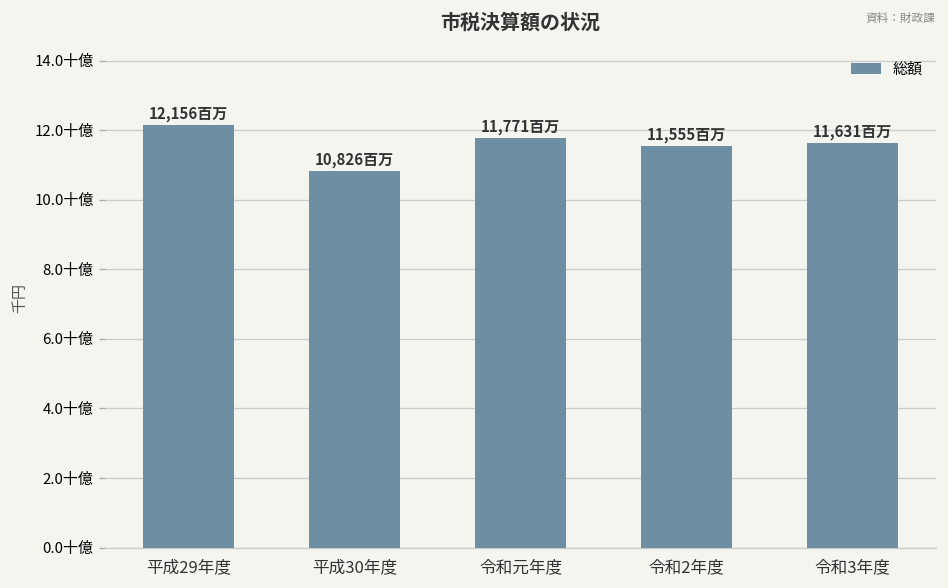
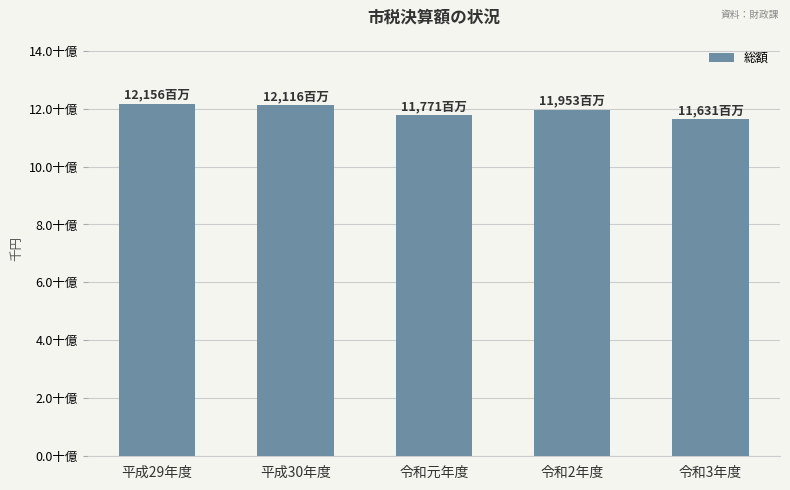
平成30年度: 10,826 -> 12,116
令和2年度: 11,555 -> 11,953
